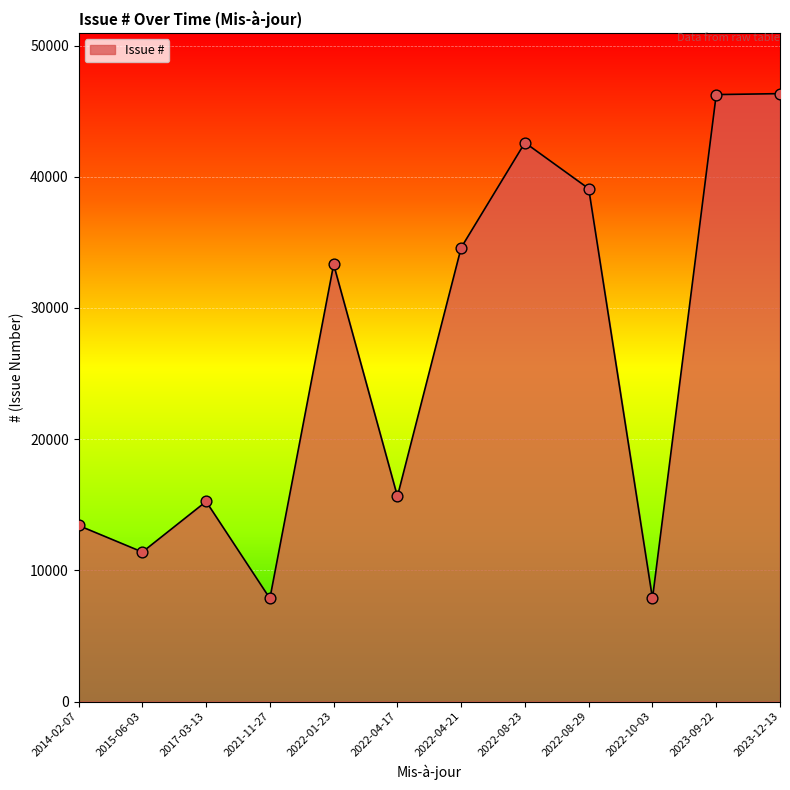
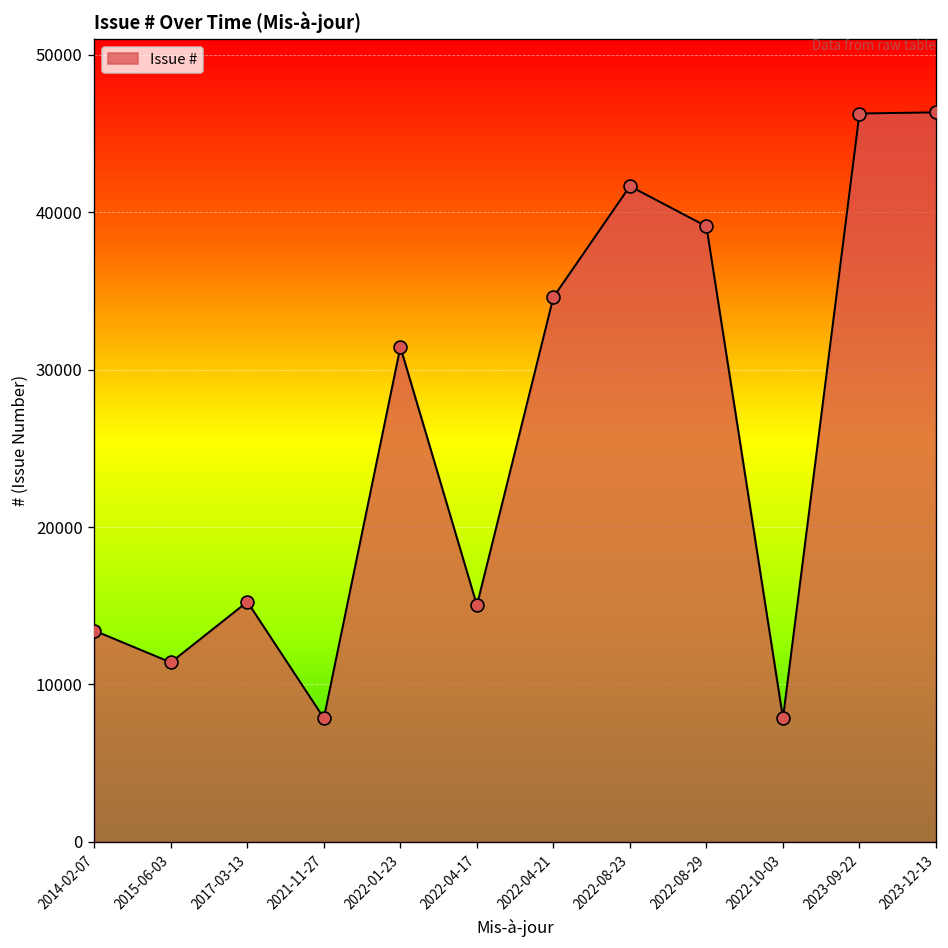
2022-01-23: 33300 -> 31400
2022-04-17: 15600 -> 15000
2022-08-23: 42600 -> 41700
